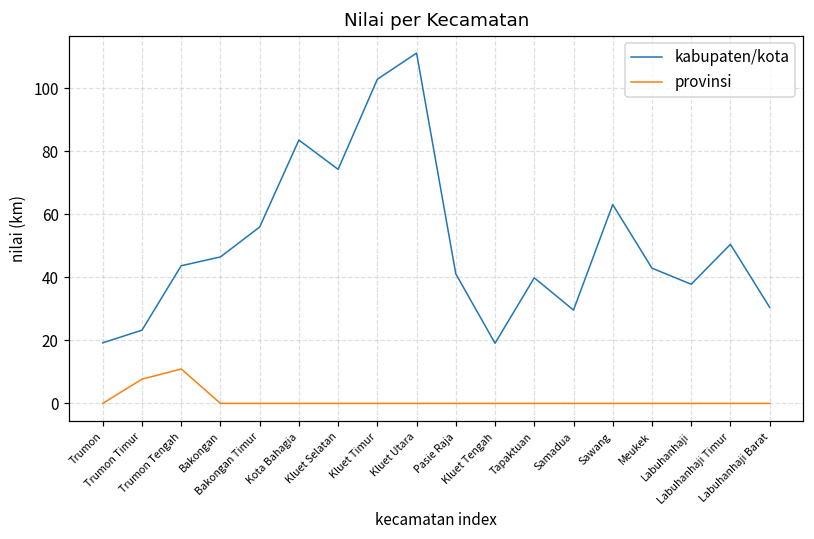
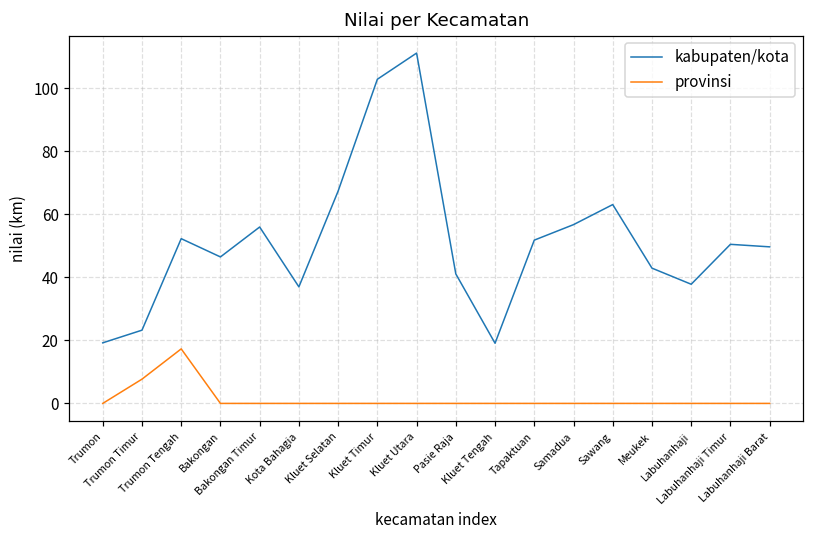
kabupaten/kota, Trumon Tengah: 44 -> 52
provinsi, Trumon Tengah: 11 -> 17
kabupaten/kota, Kota Bahagia: 84 -> 37
kabupaten/kota, Kluet Selatan: 74 -> 67
kabupaten/kota, Tapaktuan: 40 -> 52
kabupaten/kota, Samadua: 30 -> 57
kabupaten/kota, Labuhanhaji Barat: 31 -> 50
